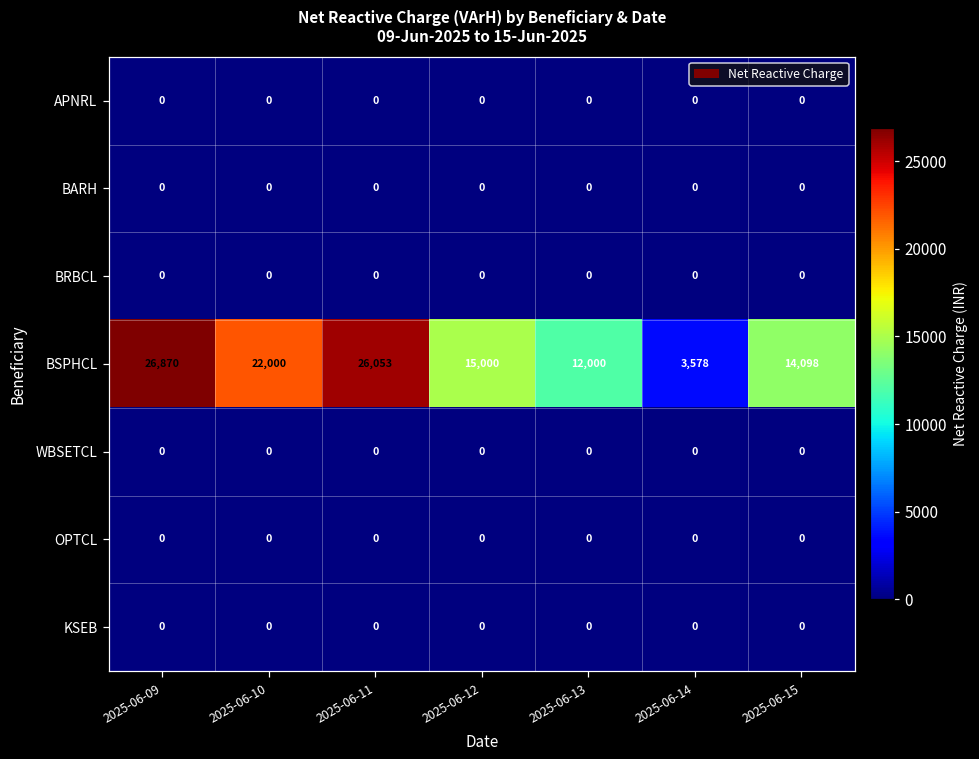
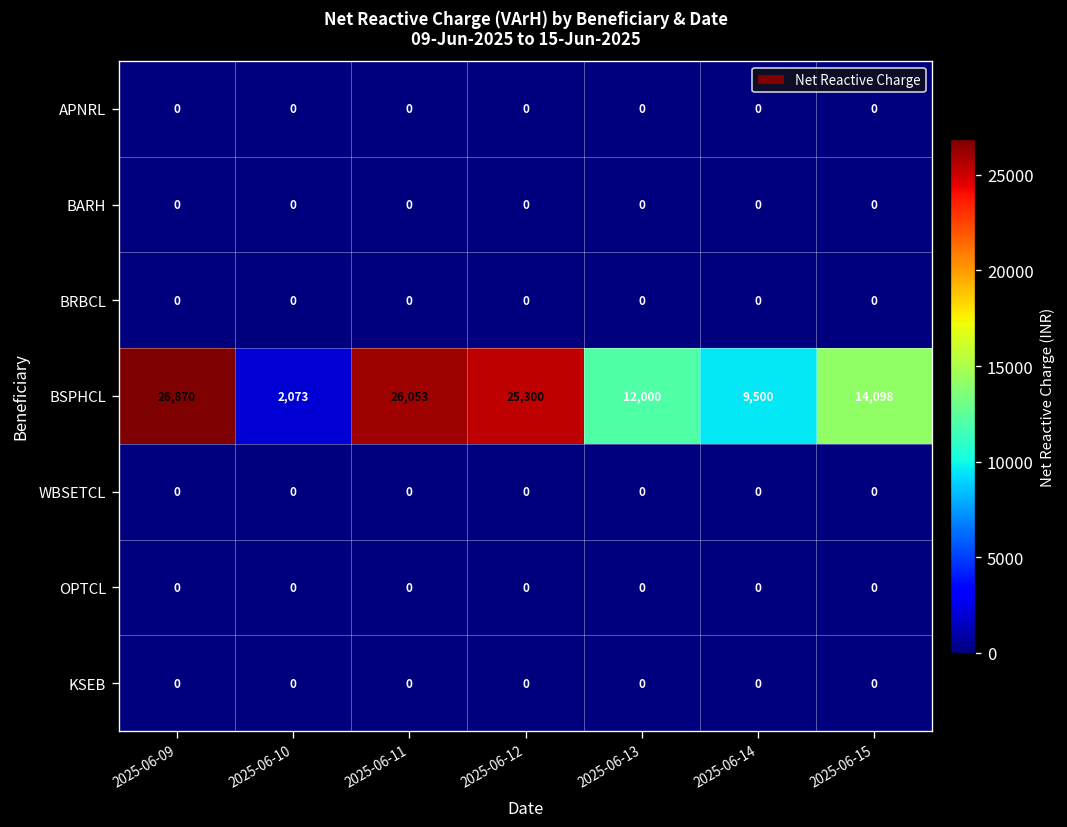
BSPHCL, 2025-06-10: 22,000 -> 2,073
BSPHCL, 2025-06-12: 15,000 -> 25,300
BSPHCL, 2025-06-14: 3,578 -> 9,500
